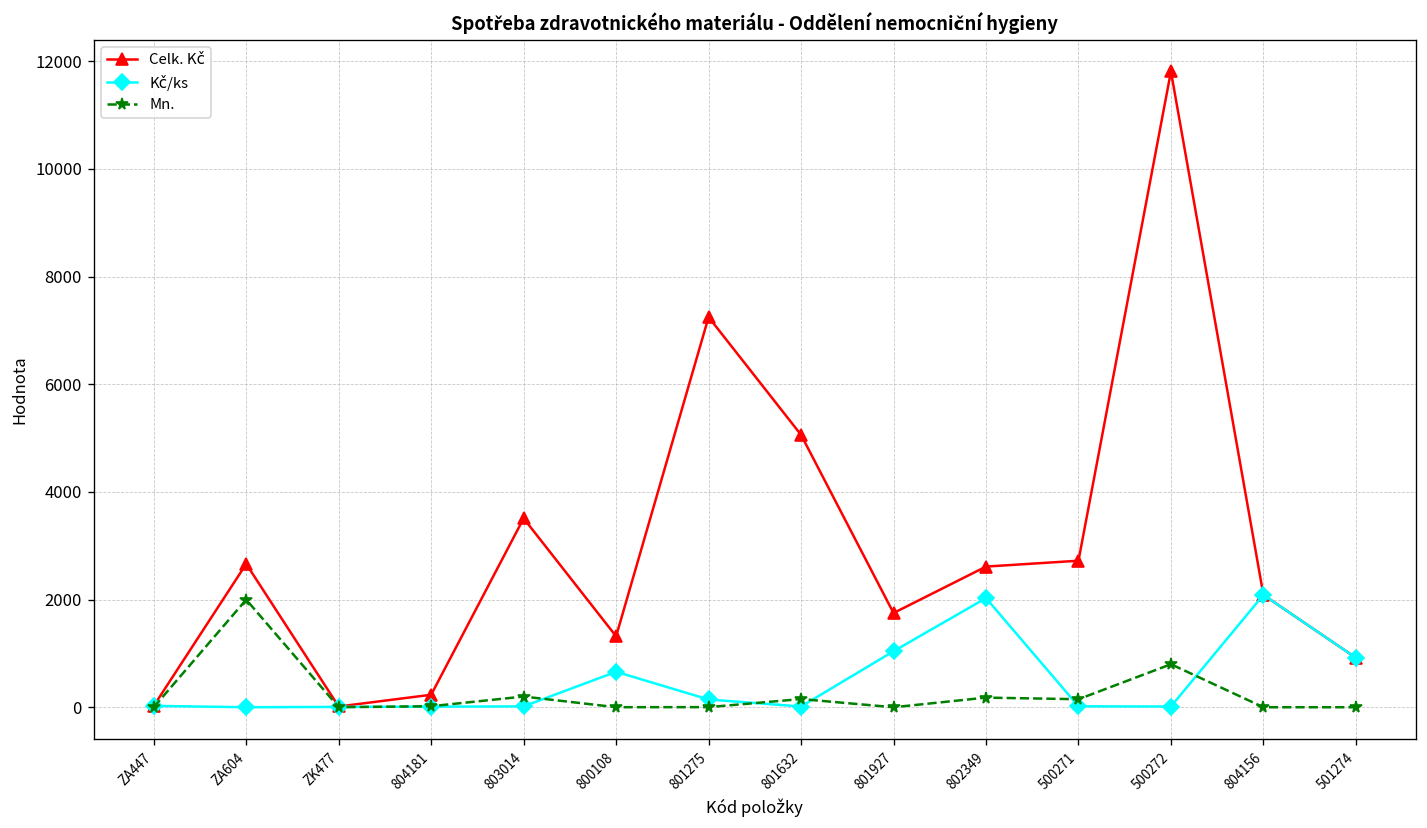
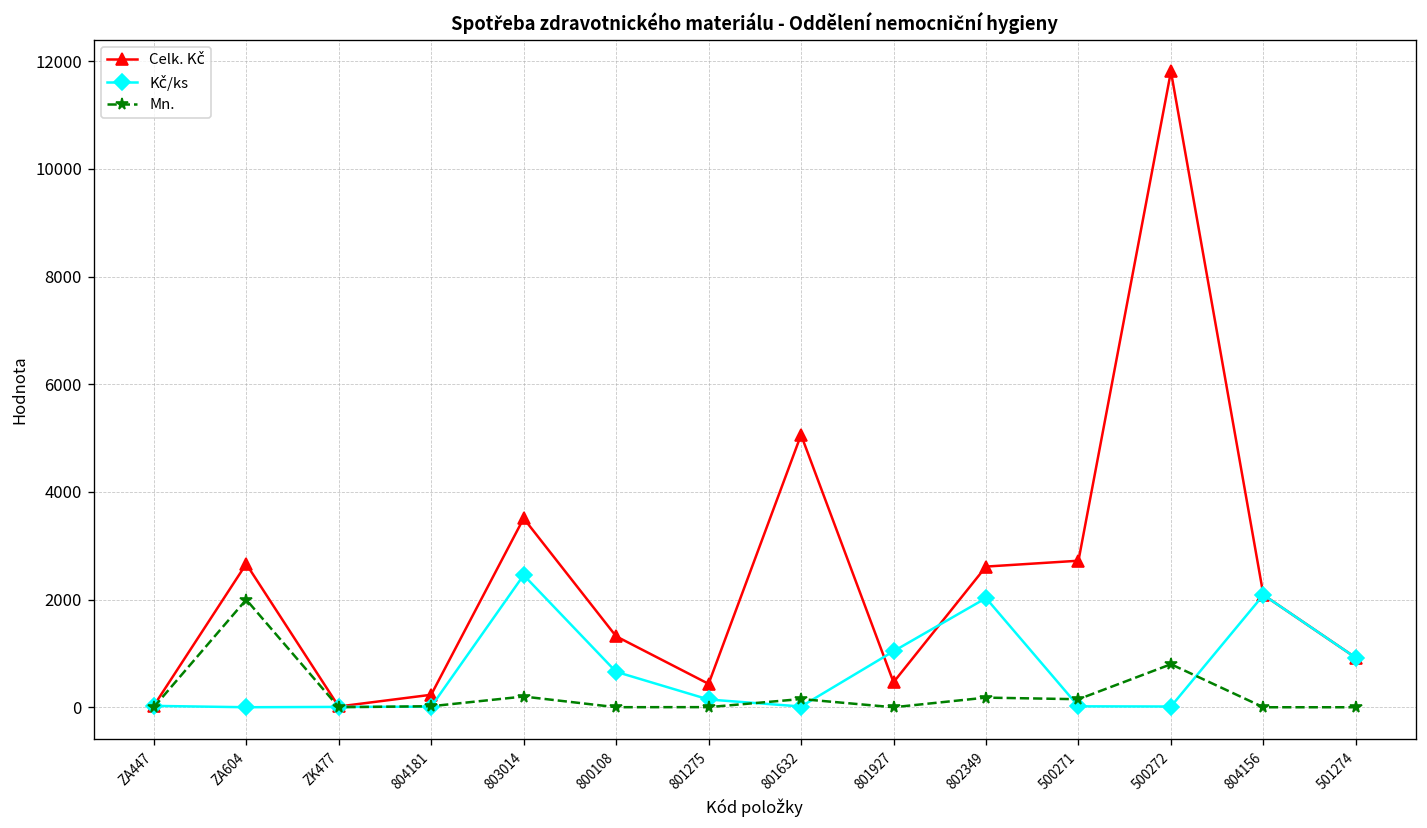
Kč/ks, 803014: 0 -> 2500
Celk. Kč, 801275: 7200 -> 400
Celk. Kč, 801927: 1800 -> 500
